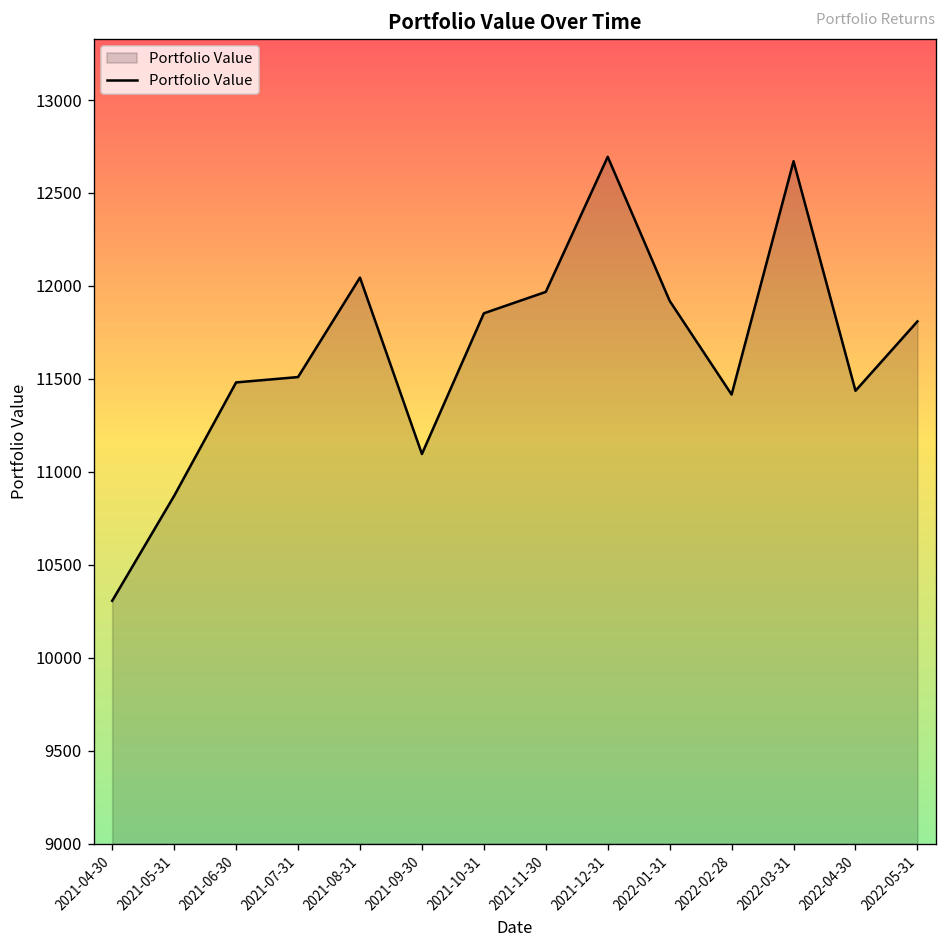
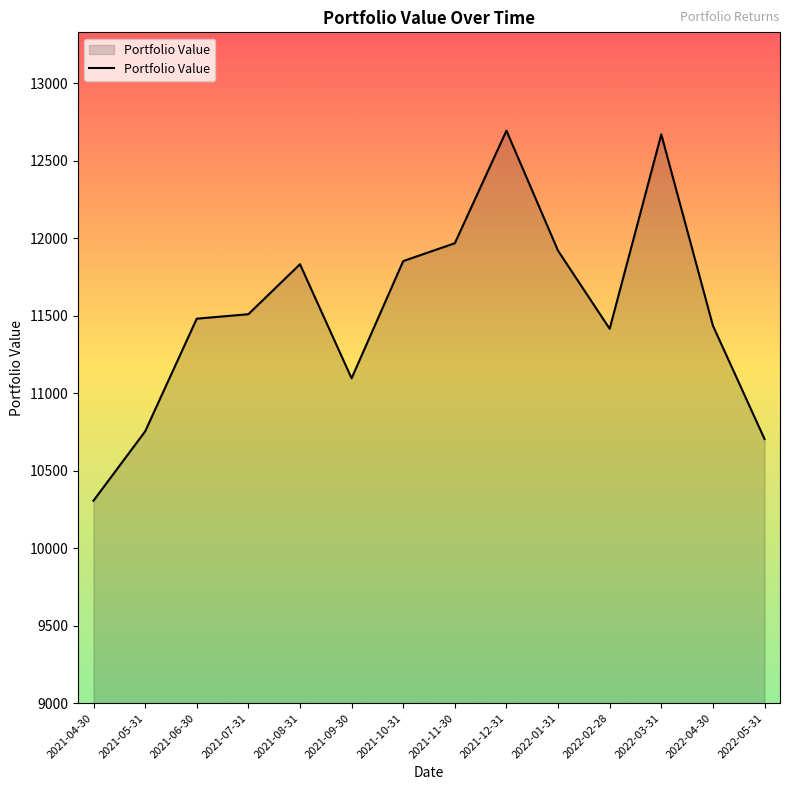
2021-05-31: 10870 -> 10750
2021-08-31: 12040 -> 11830
2022-05-31: 11810 -> 10700
